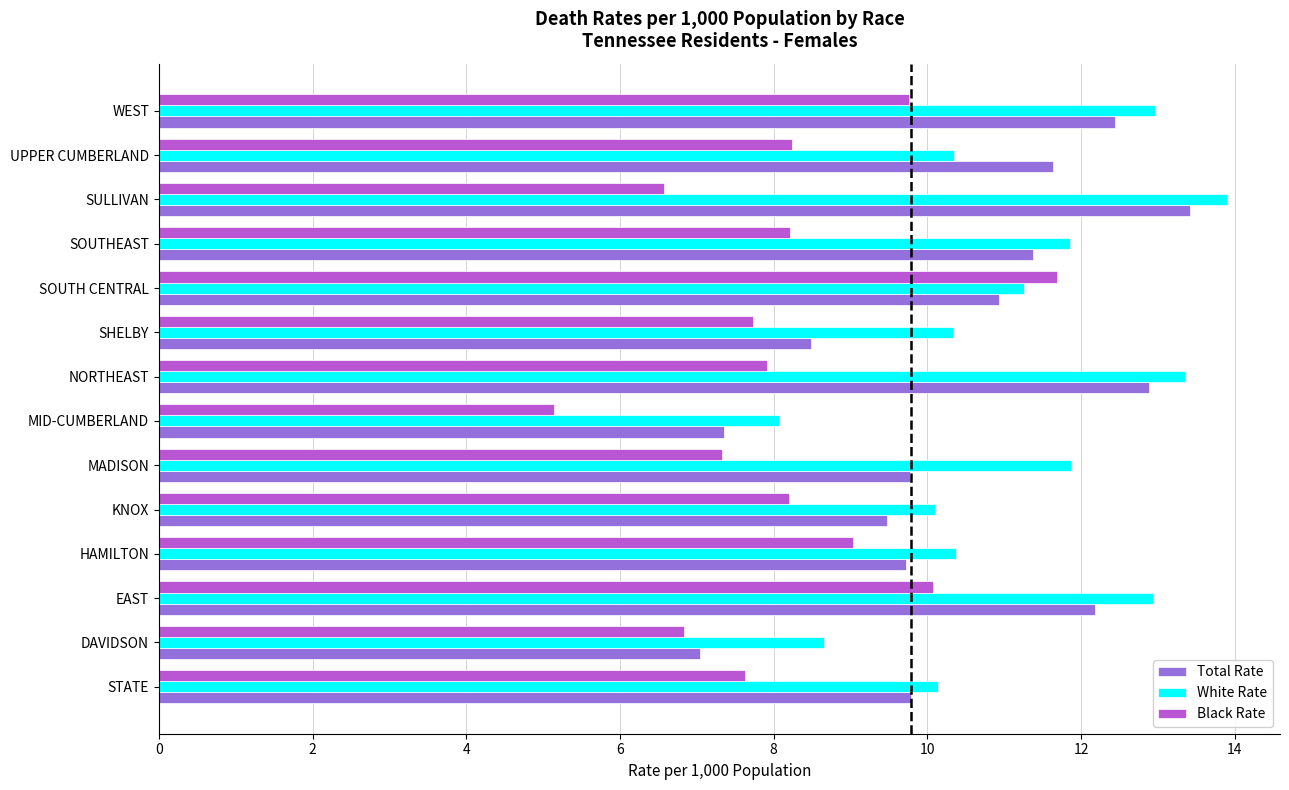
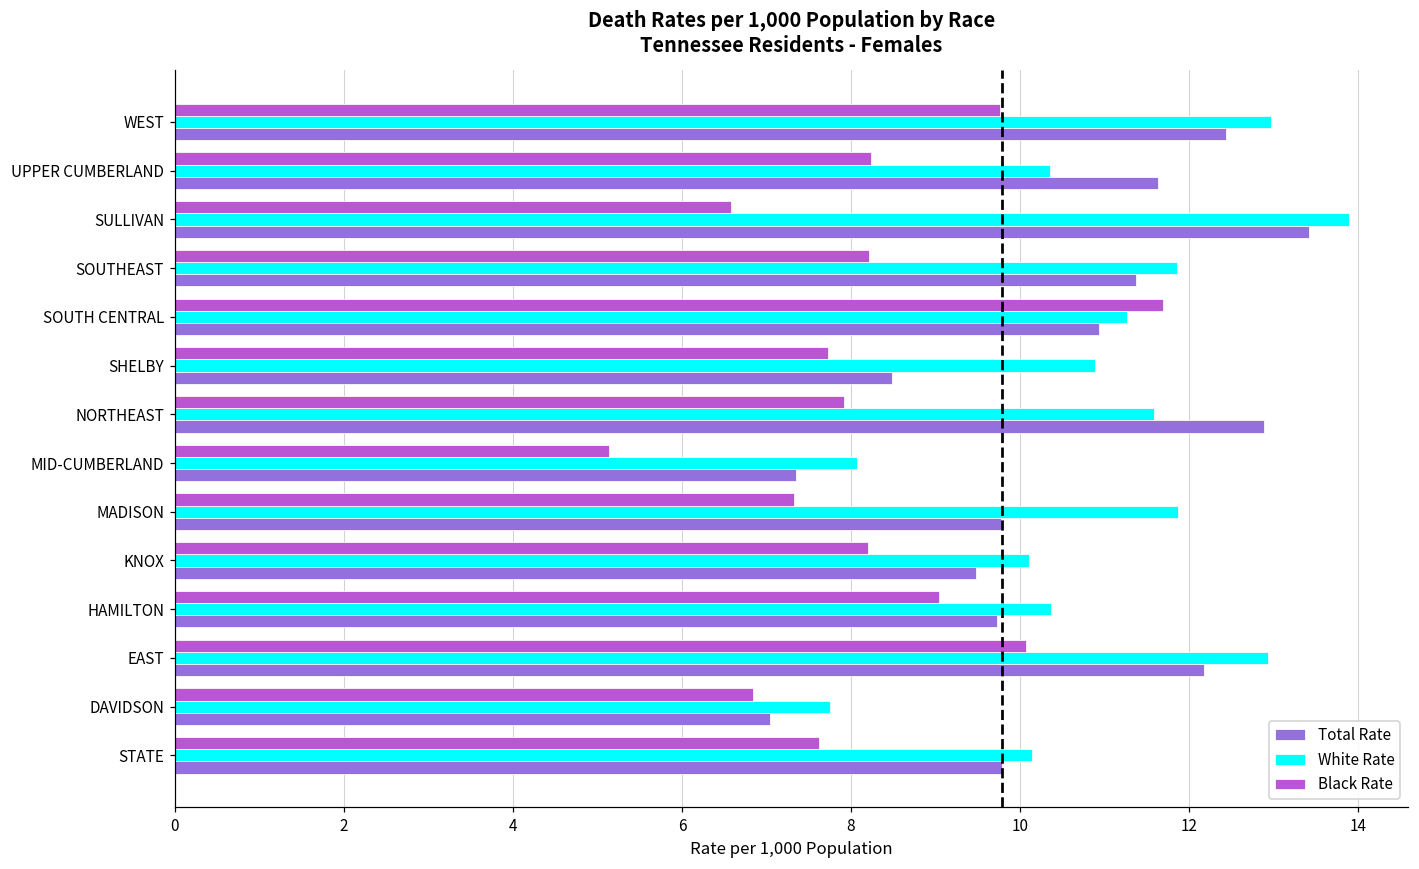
White Rate, SHELBY: 10.3 -> 10.9
White Rate, NORTHEAST: 13.4 -> 11.6
White Rate, DAVIDSON: 8.7 -> 7.8
